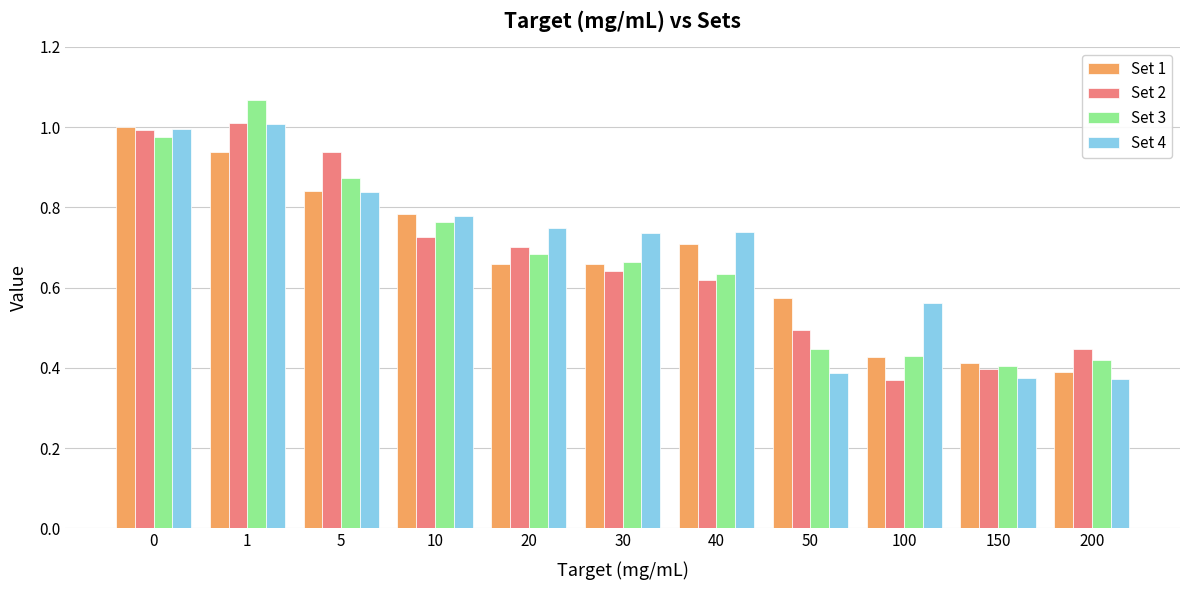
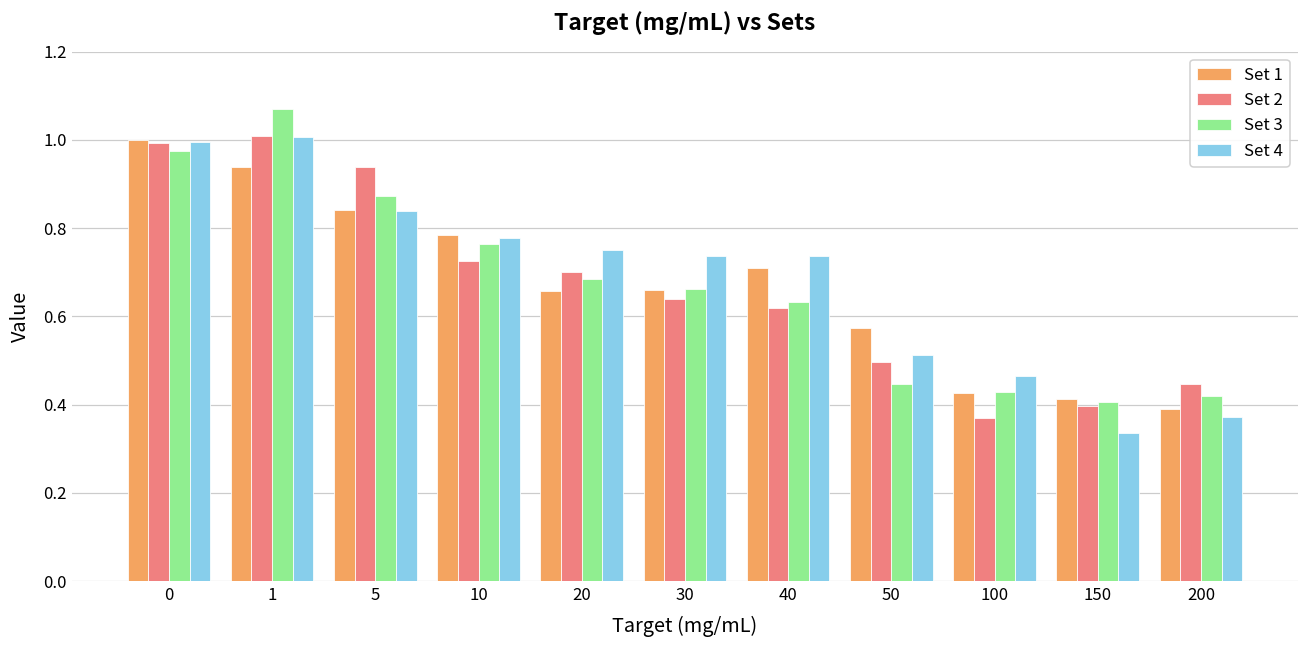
Set 4, 50: 0.39 -> 0.51
Set 4, 100: 0.56 -> 0.46
Set 4, 150: 0.37 -> 0.33
